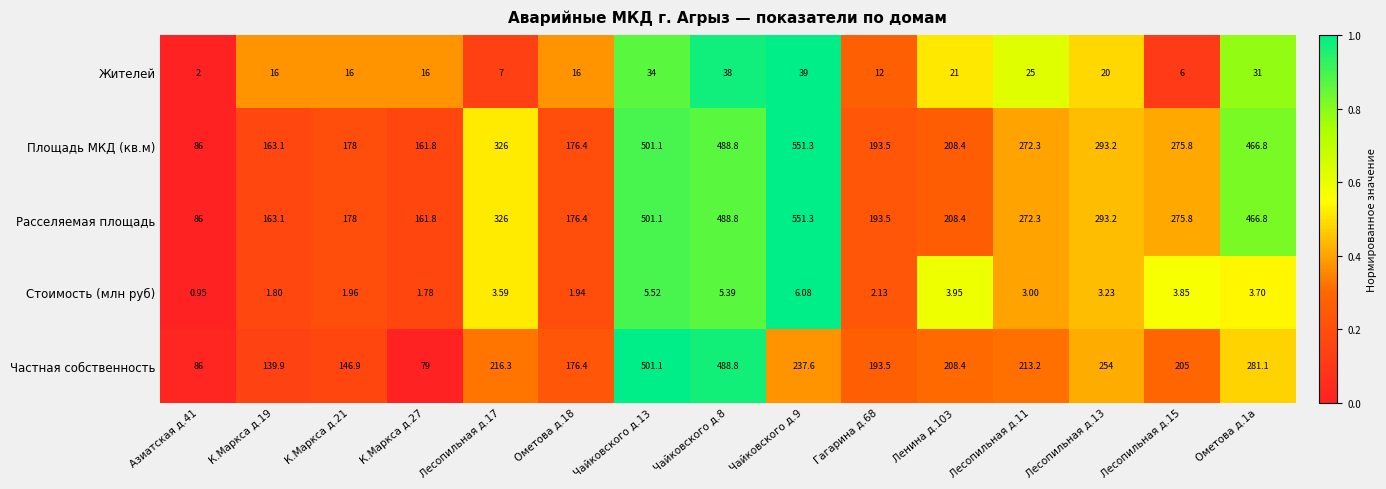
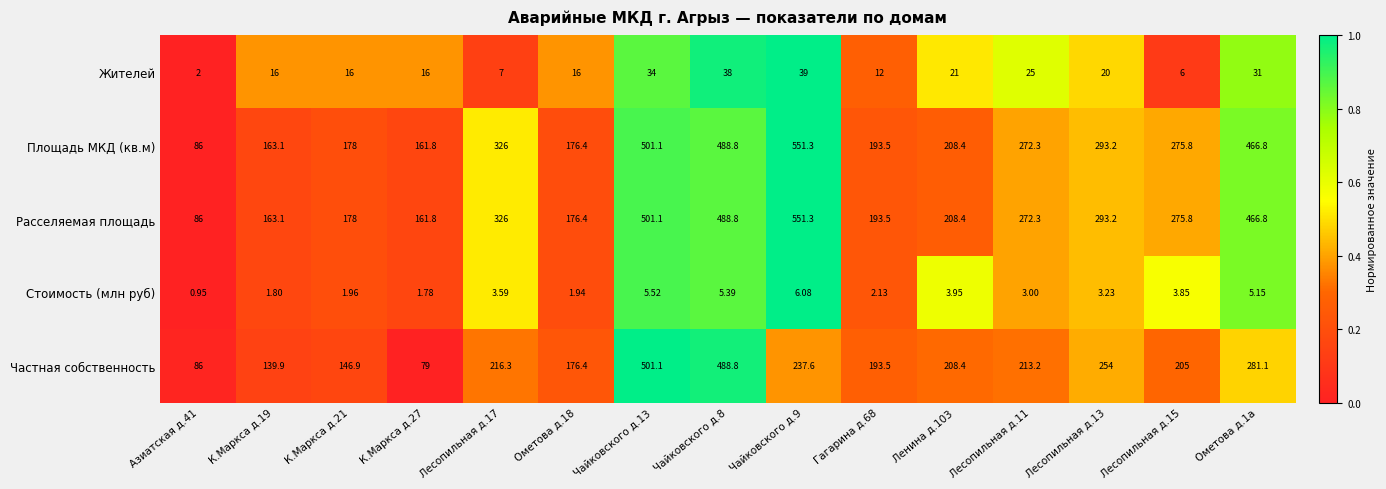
Стоимость (млн руб), Ометова д.1а: 3.70 -> 5.15
